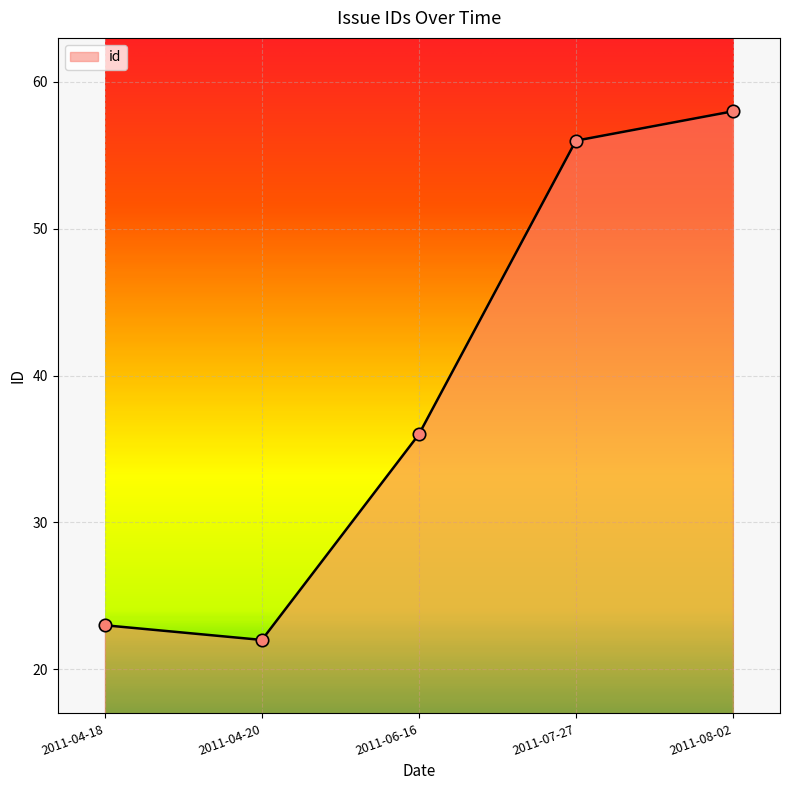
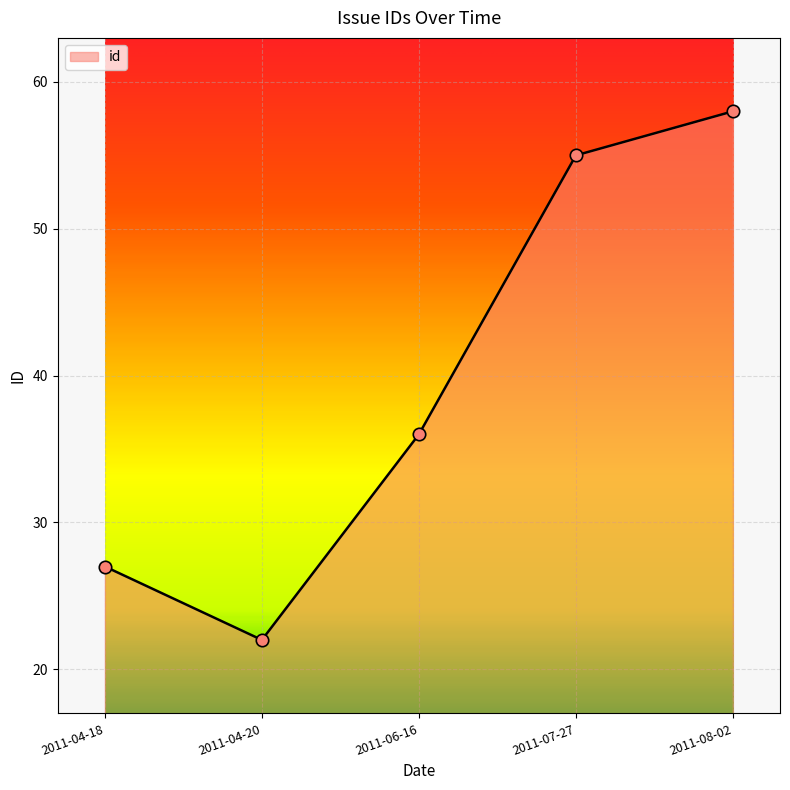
2011-04-18: 23 -> 27
2011-07-27: 56 -> 55
